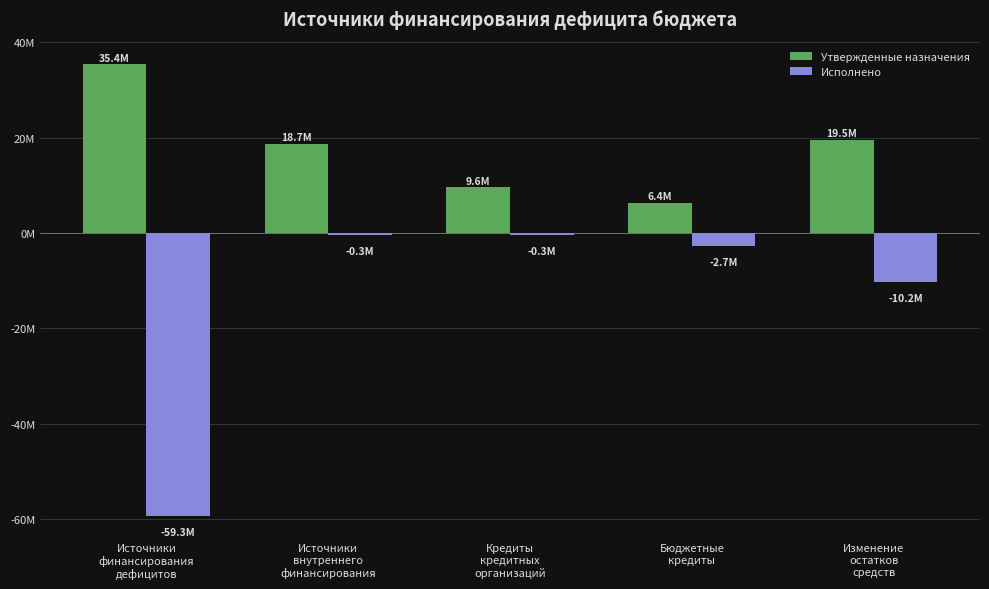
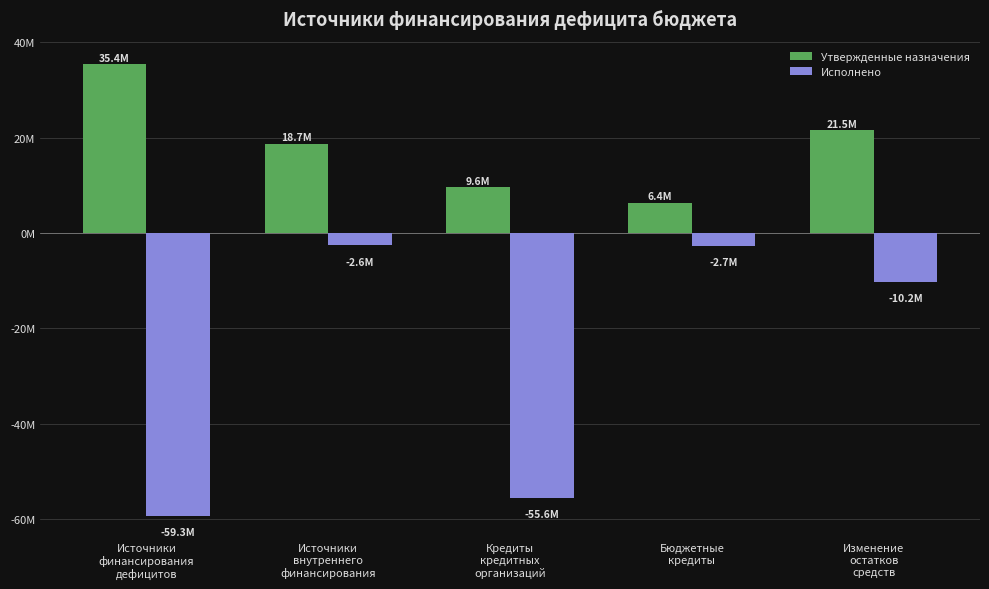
Исполнено, Источники внутреннего финансирования: -0.3M -> -2.6M
Исполнено, Кредиты кредитных организаций: -0.3M -> -55.6M
Утвержденные назначения, Изменение остатков средств: 19.5M -> 21.5M
